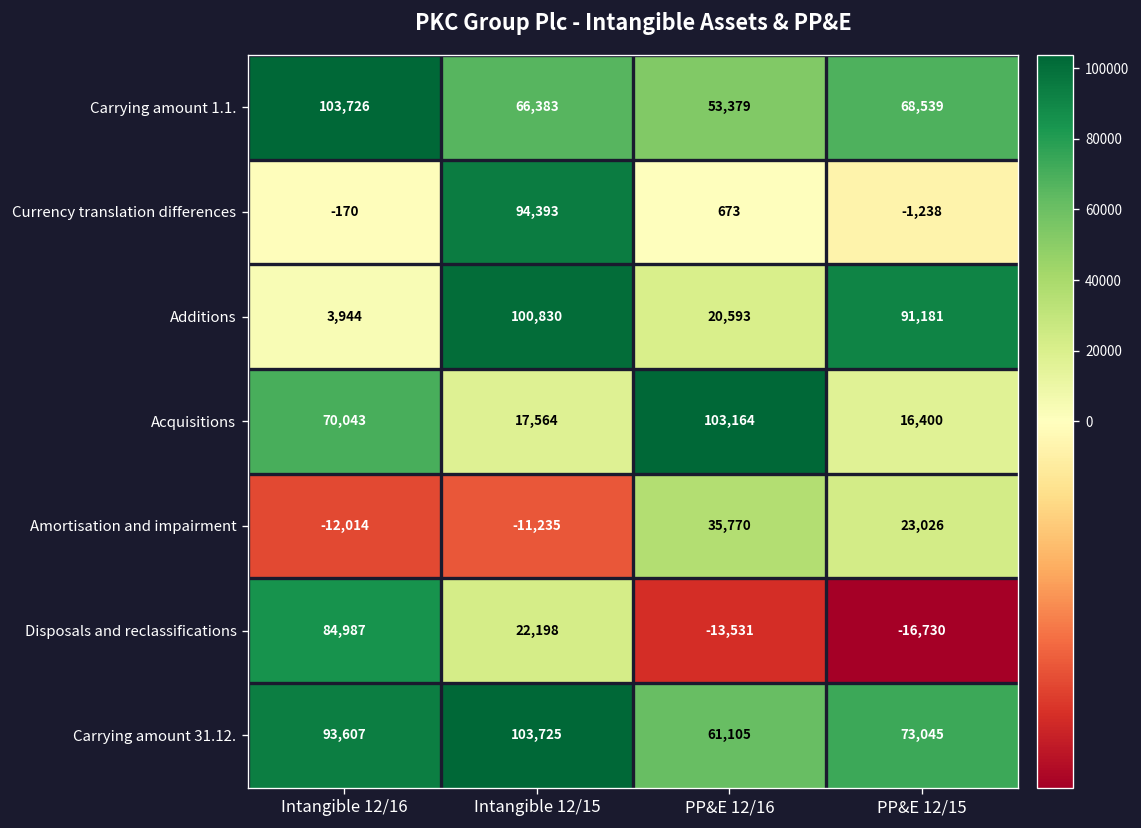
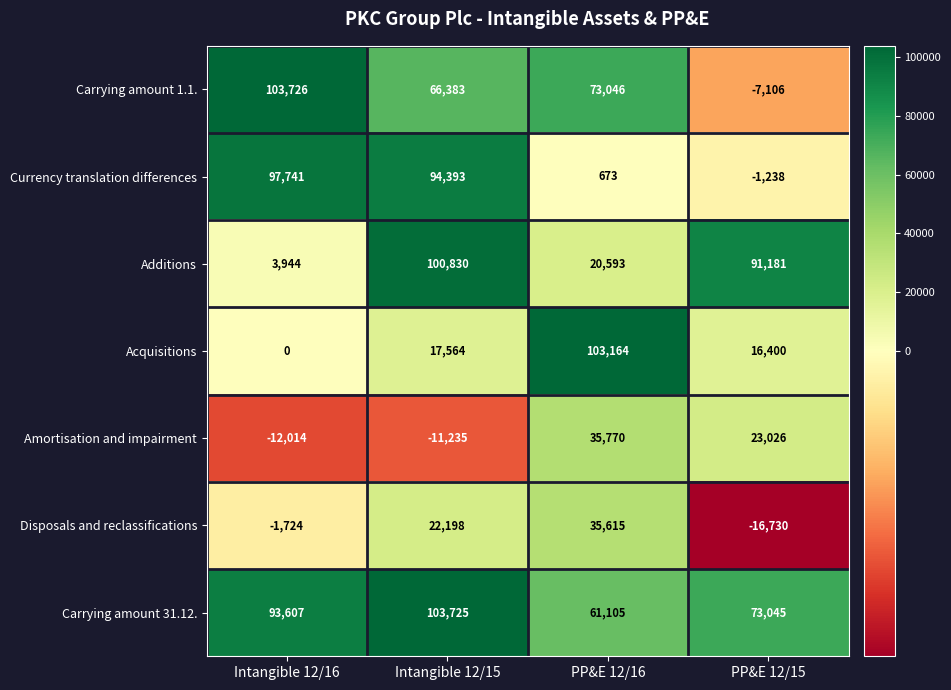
Carrying amount 1.1., PP&E 12/16: 53,379 -> 73,046
Carrying amount 1.1., PP&E 12/15: 68,539 -> -7,106
Currency translation differences, Intangible 12/16: -170 -> 97,741
Acquisitions, Intangible 12/16: 70,043 -> 0
Disposals and reclassifications, Intangible 12/16: 84,987 -> -1,724
Disposals and reclassifications, PP&E 12/16: -13,531 -> 35,615
